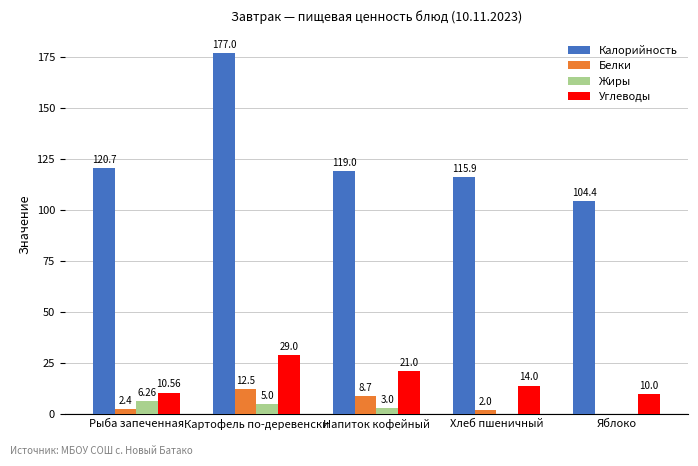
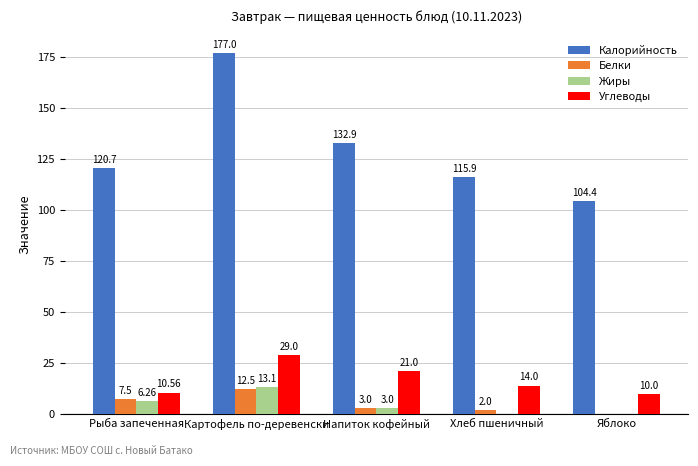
Белки, Рыба запеченная: 2.4 -> 7.5
Жиры, Картофель по-деревенски: 5.0 -> 13.1
Калорийность, Напиток кофейный: 119.0 -> 132.9
Белки, Напиток кофейный: 8.7 -> 3.0
